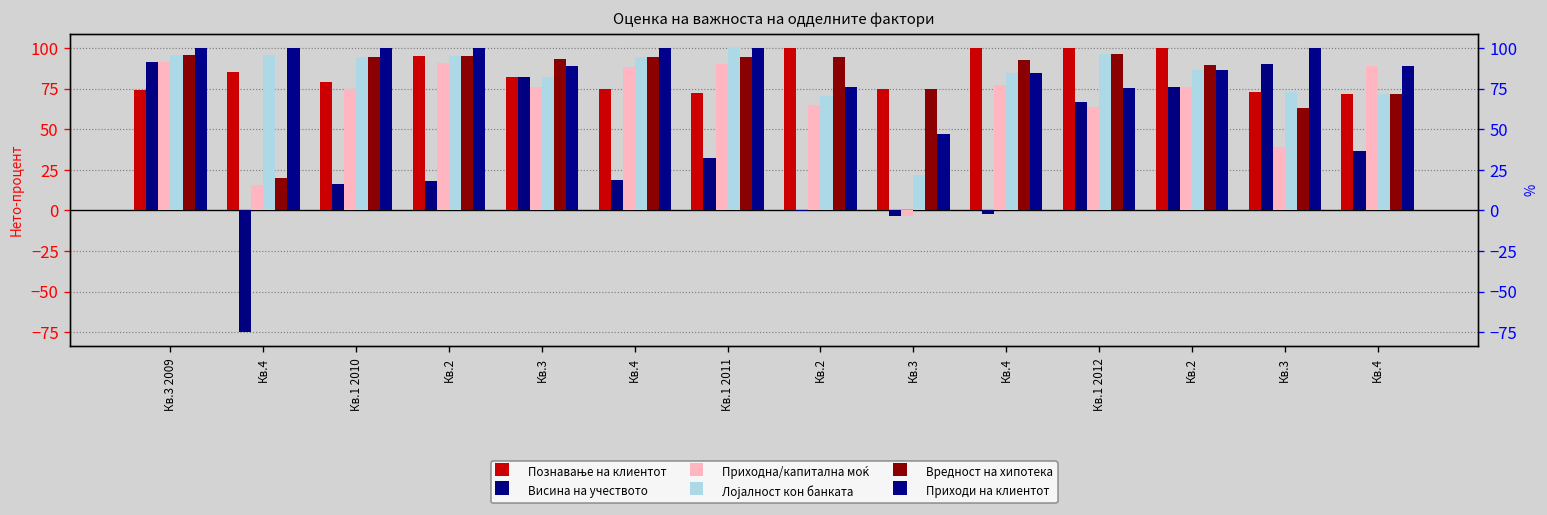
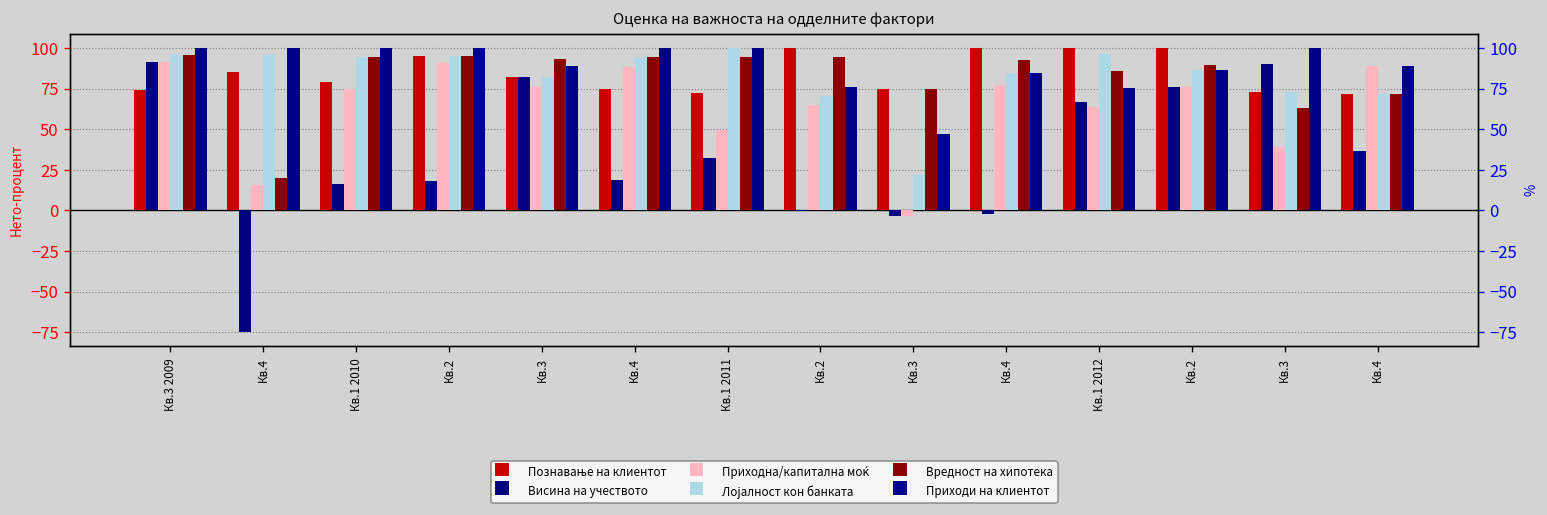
Приходна/капитална моќ, Кв.1 2011: 90 -> 50
Вредност на хипотека, Кв.1 2012: 96 -> 86
